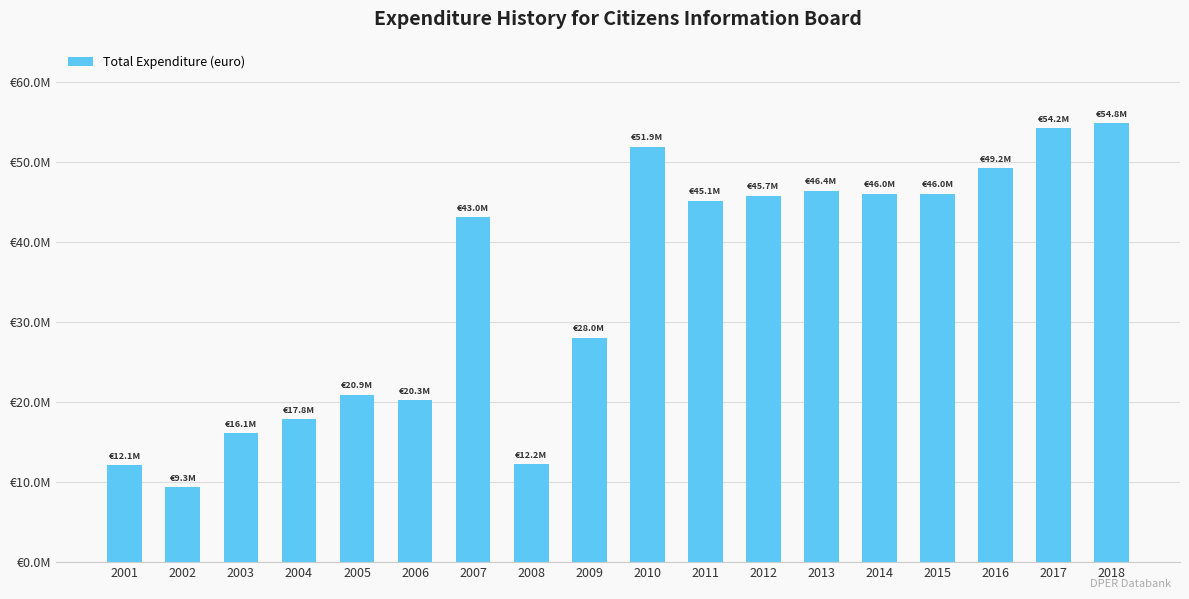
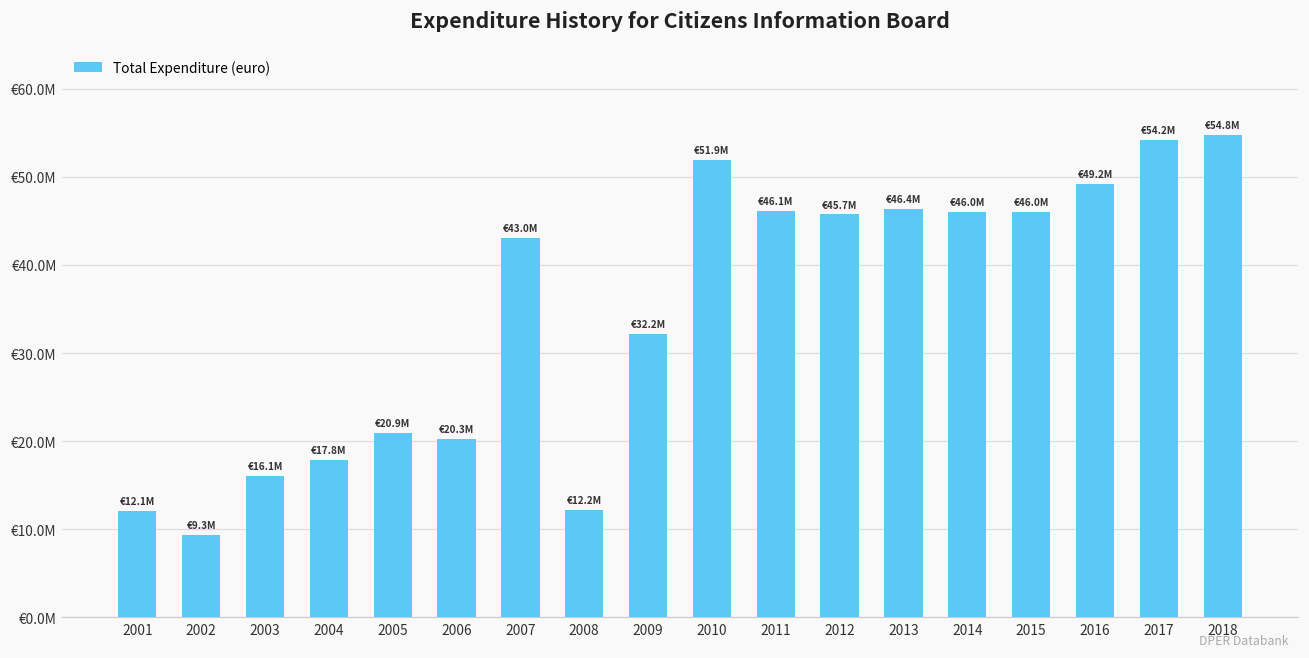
2009: €28.0M -> €32.2M
2011: €45.1M -> €46.1M
